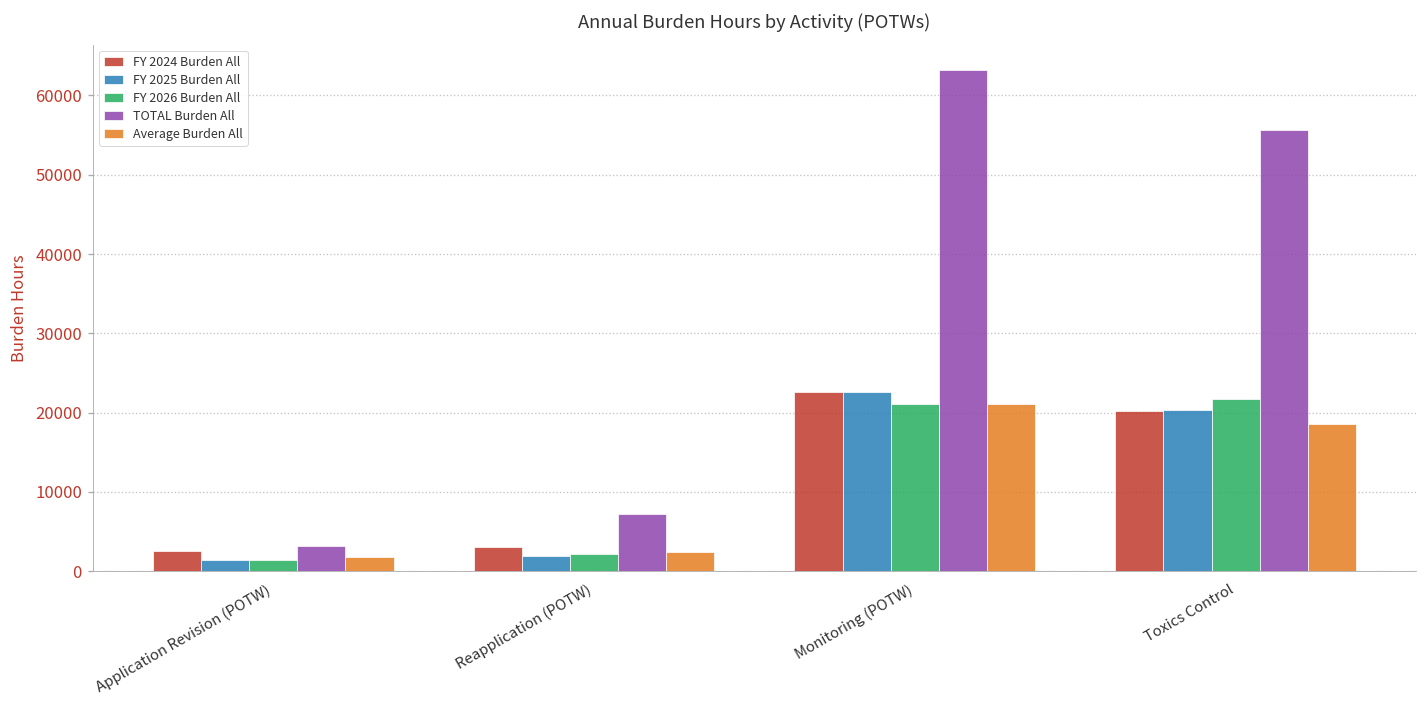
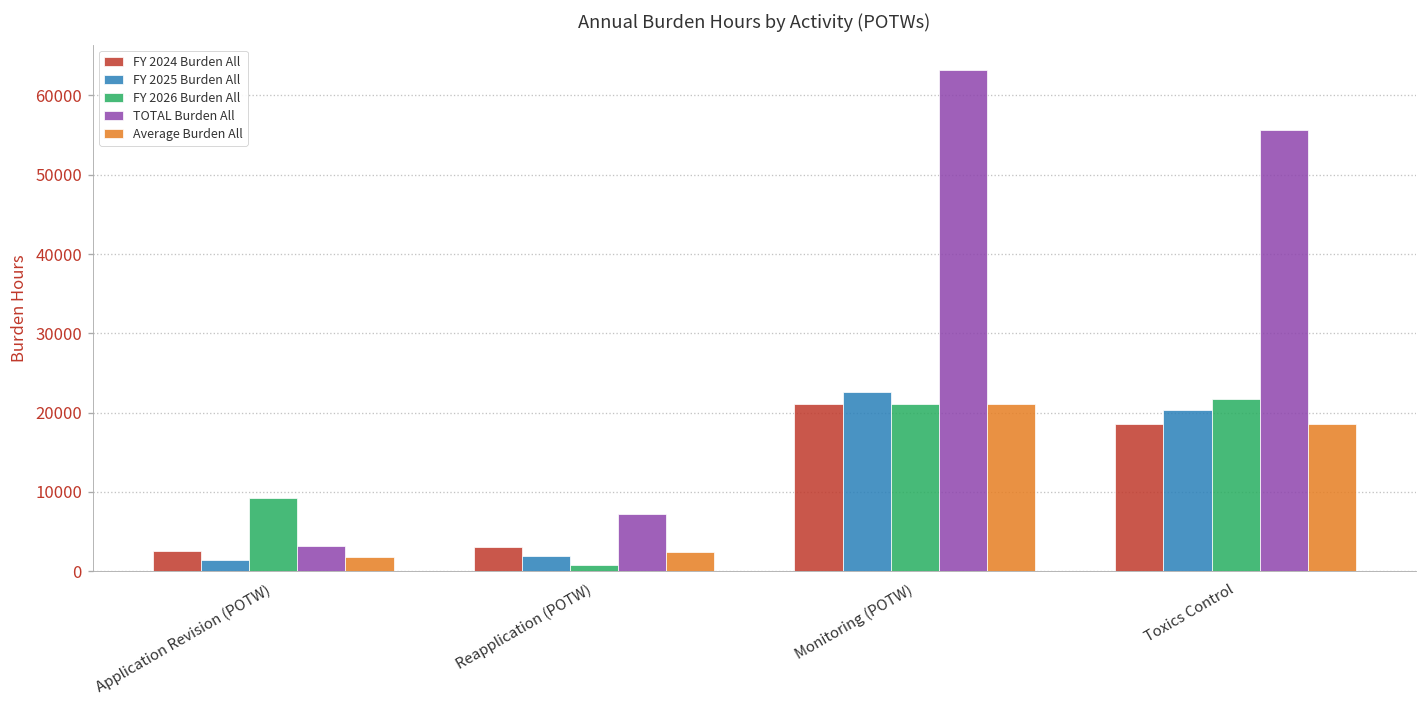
FY 2026 Burden All, Application Revision (POTW): 1000 -> 9000
FY 2026 Burden All, Reapplication (POTW): 2000 -> 1000
FY 2024 Burden All, Monitoring (POTW): 23000 -> 21000
FY 2024 Burden All, Toxics Control: 20000 -> 19000
